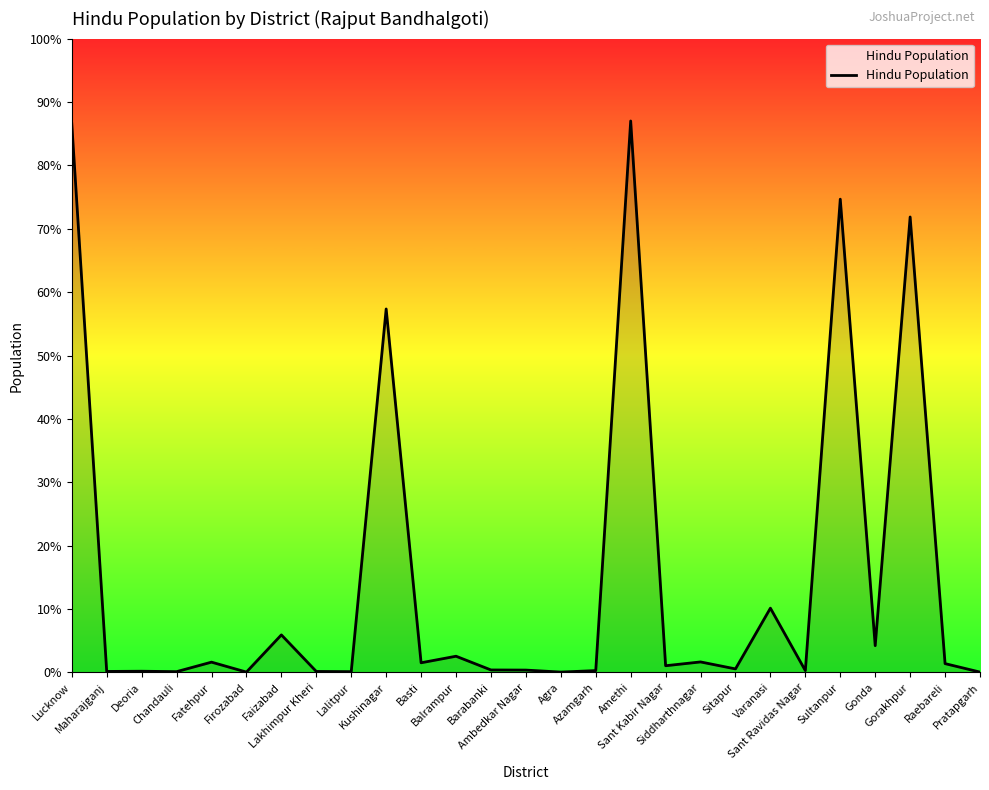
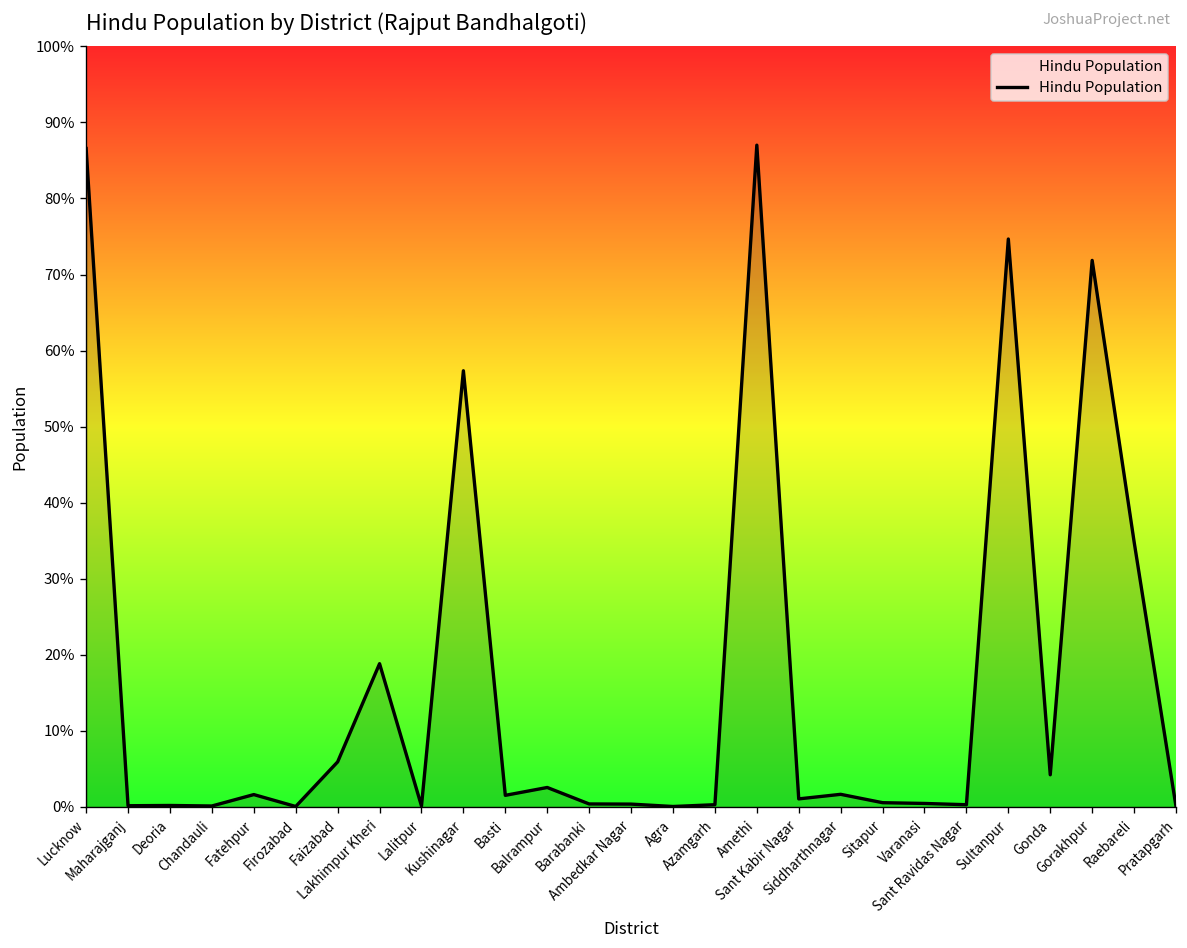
Lakhimpur Kheri: 0% -> 19%
Varanasi: 10% -> 0%
Raebareli: 1% -> 35%
